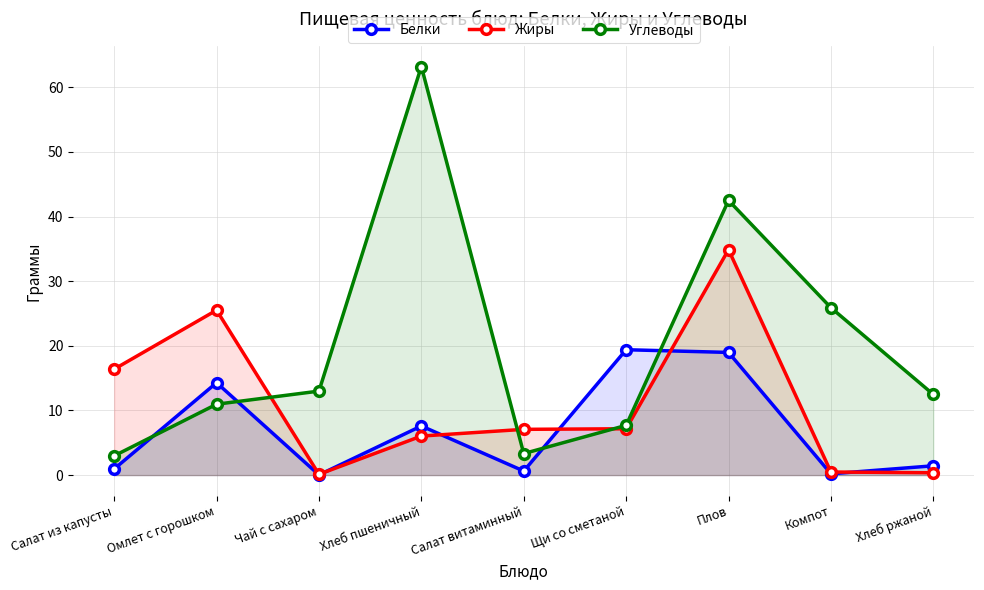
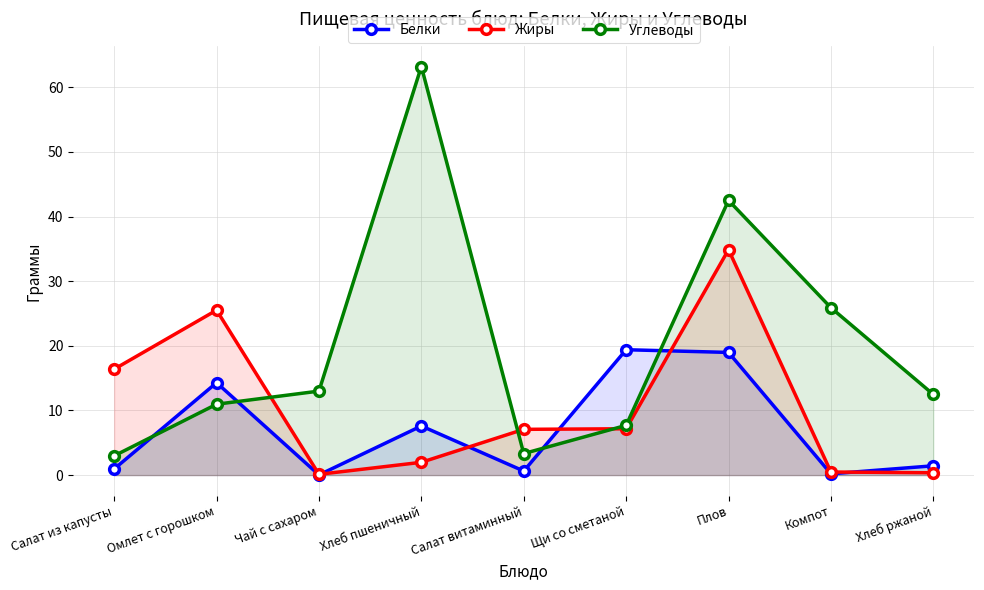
Жиры, Хлеб пшеничный: 6 -> 2
